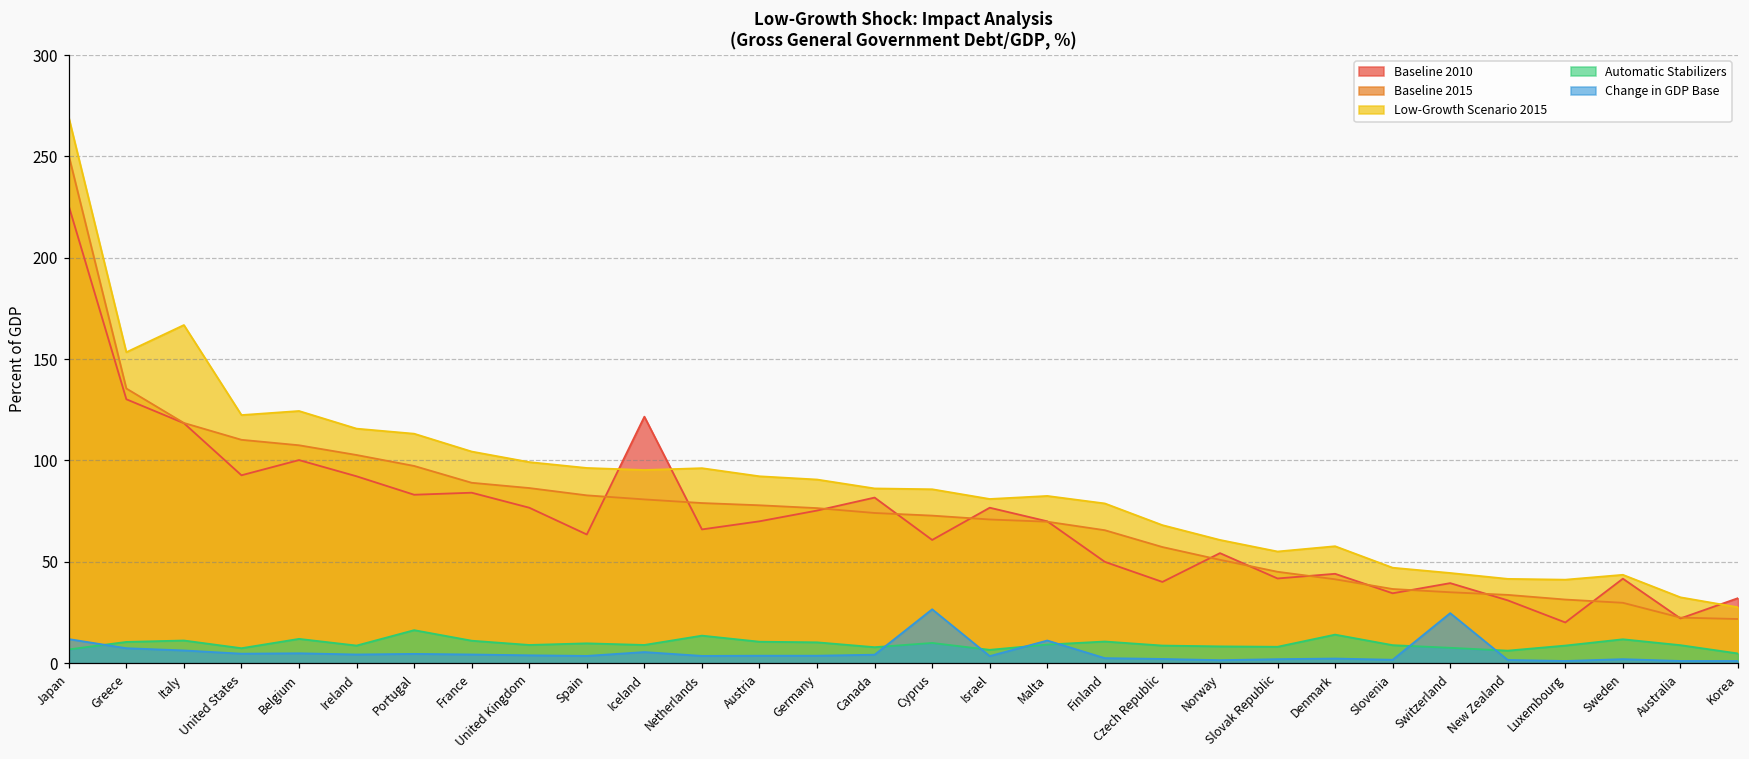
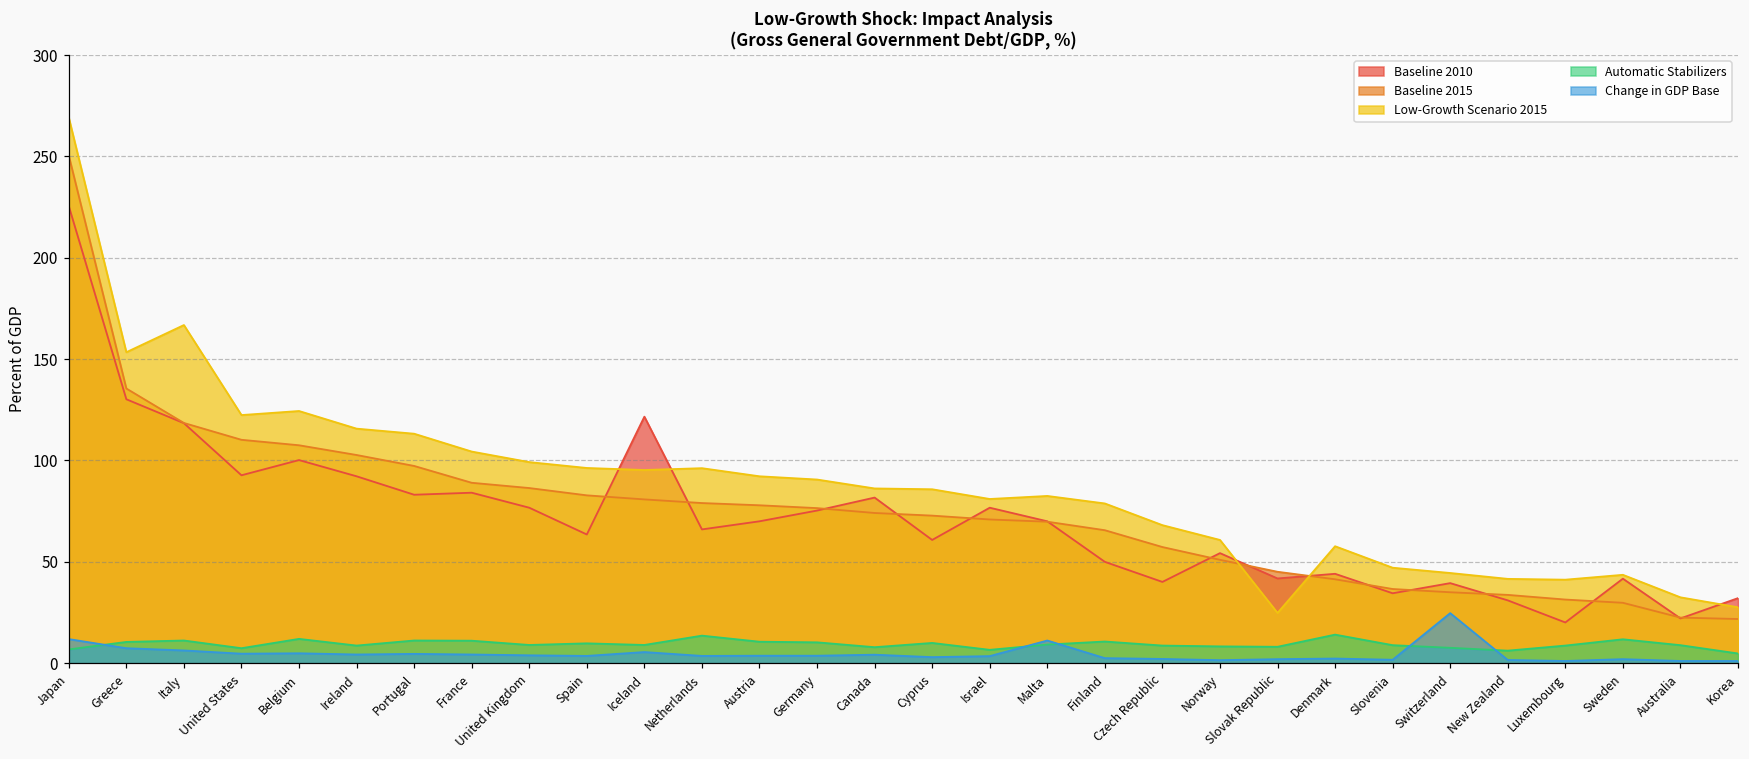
Automatic Stabilizers, Portugal: 16 -> 11
Change in GDP Base, Cyprus: 27 -> 3
Low-Growth Scenario 2015, Slovak Republic: 55 -> 25
